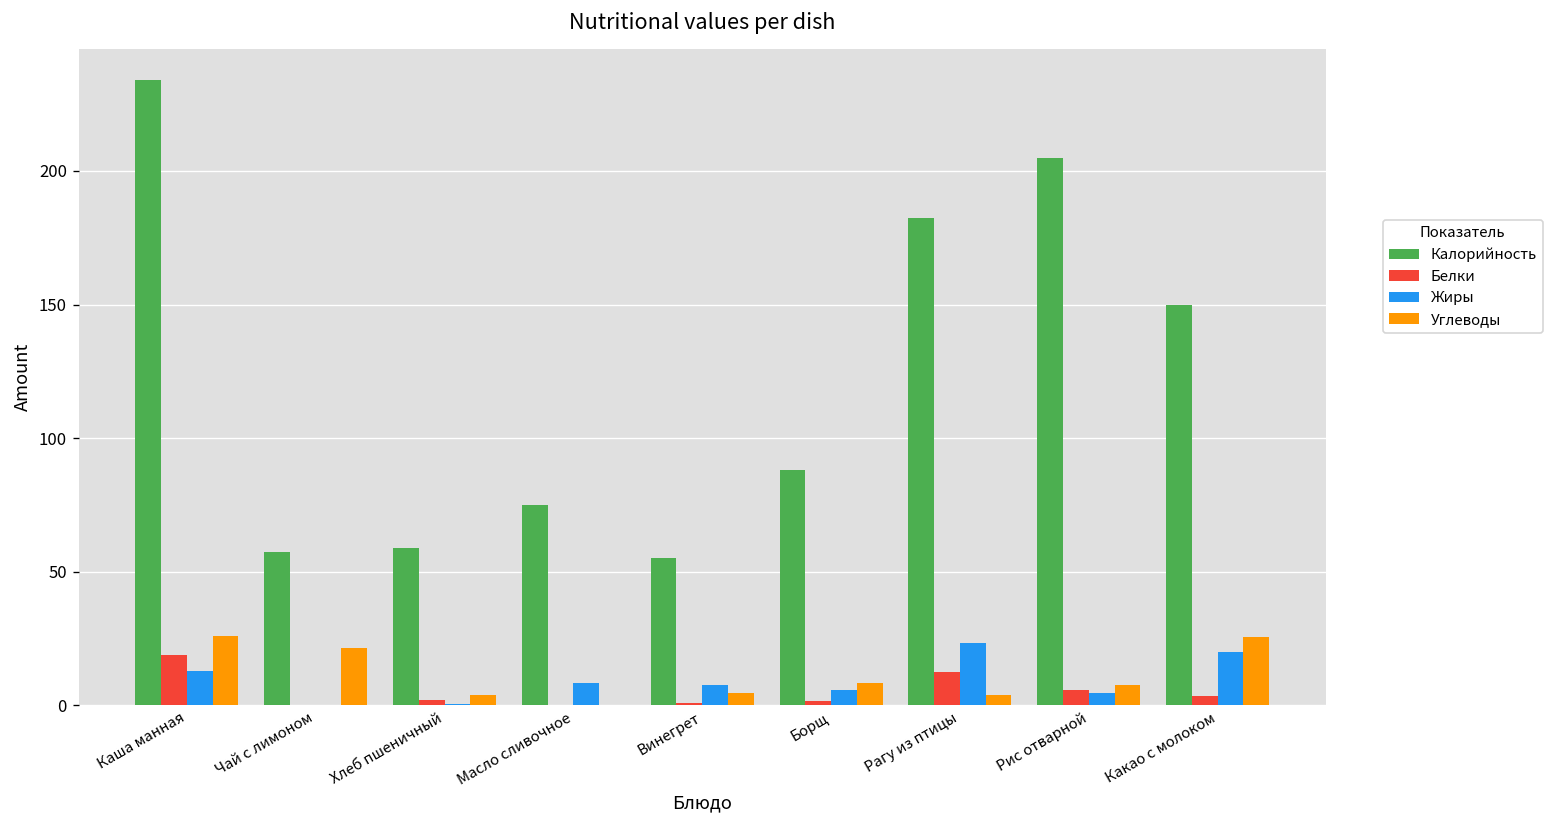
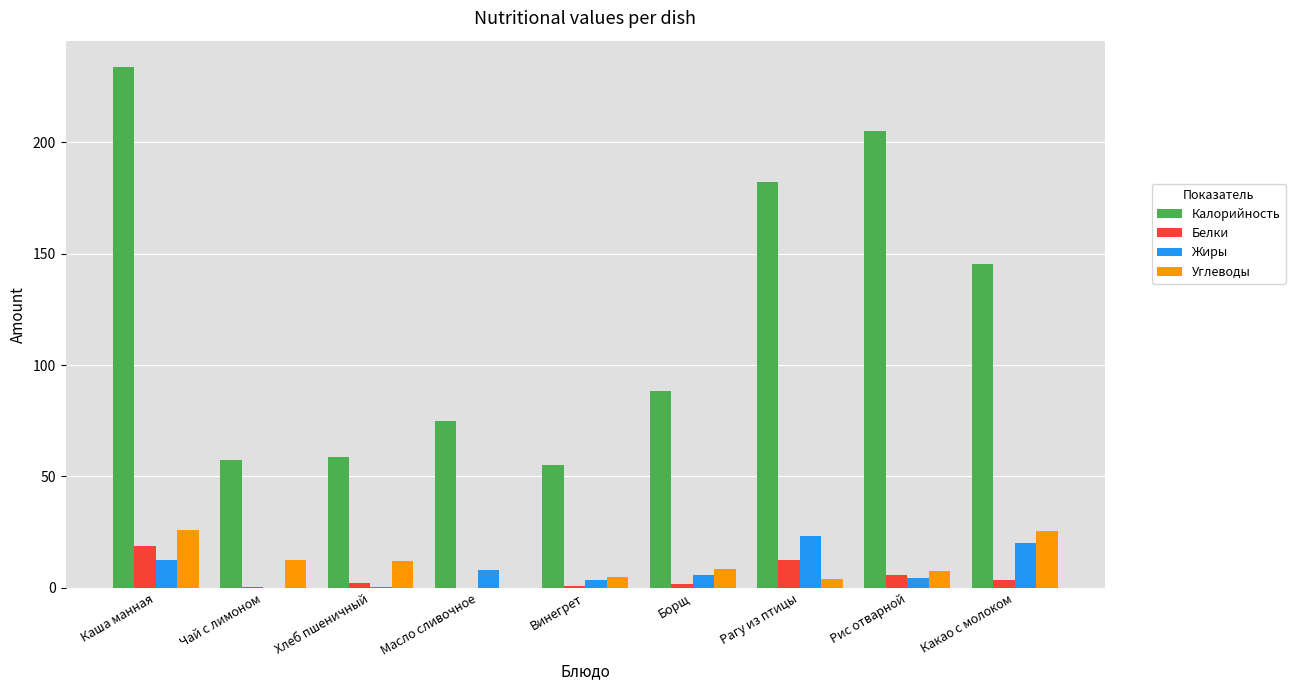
Углеводы, Чай с лимоном: 21 -> 12
Углеводы, Хлеб пшеничный: 4 -> 12
Жиры, Винегрет: 8 -> 4
Калорийность, Какао с молоком: 150 -> 145
